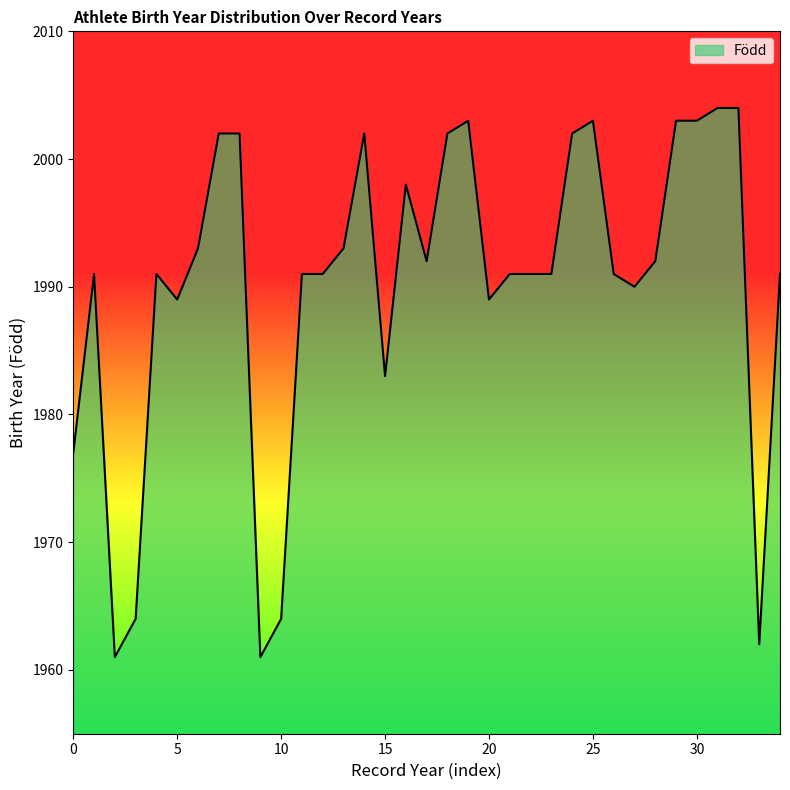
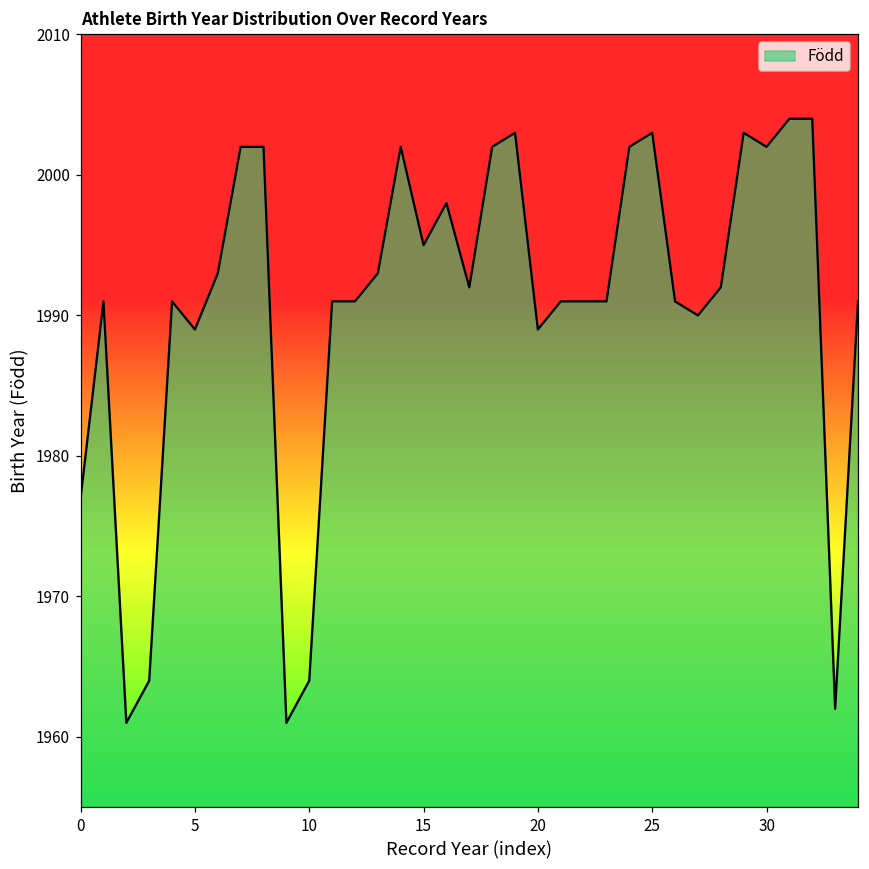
15: 1983 -> 1995
30: 2003 -> 2002
